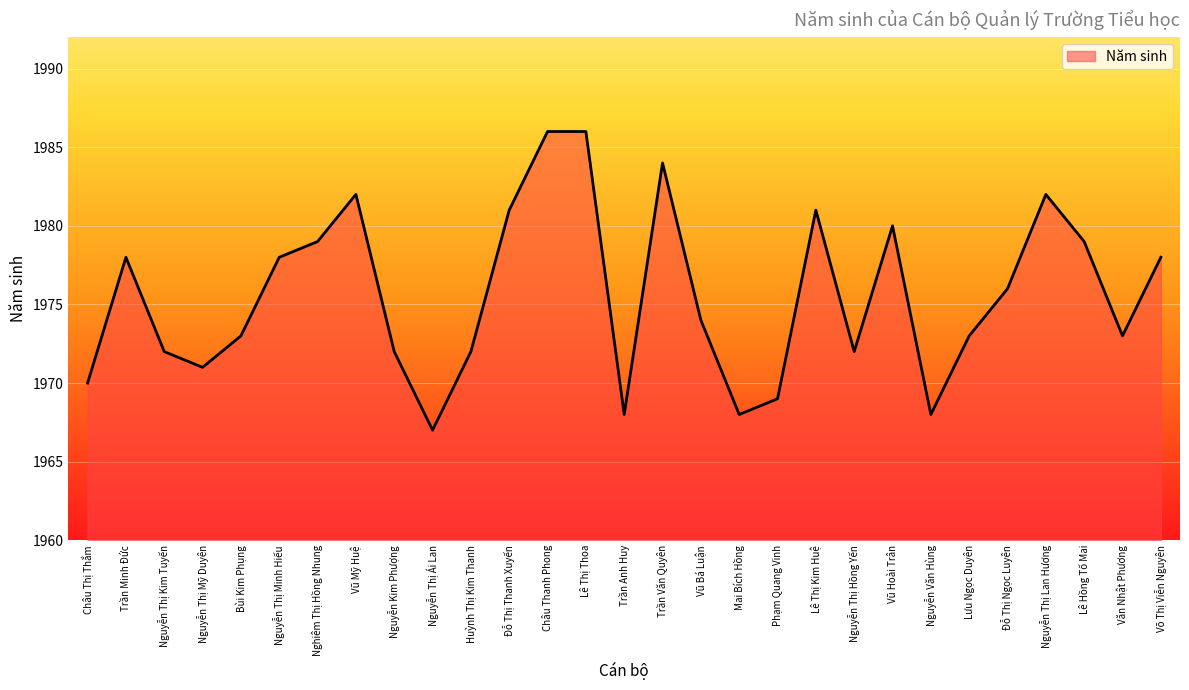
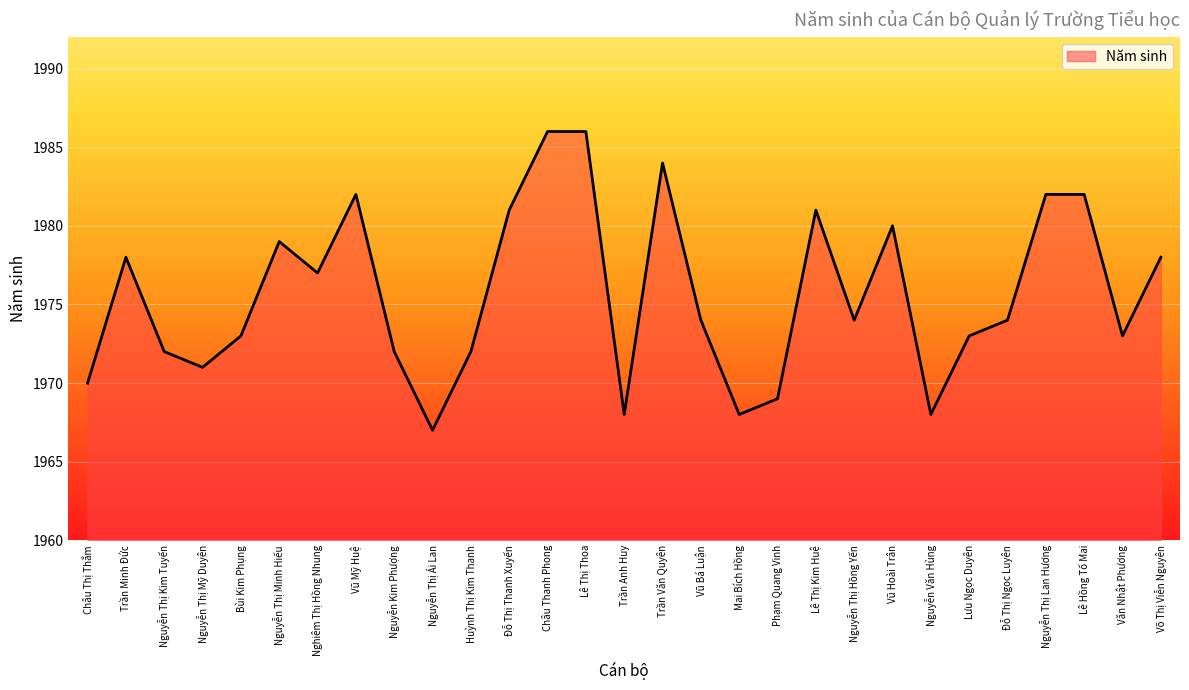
Nguyễn Thị Minh Hiếu: 1978 -> 1979
Nghiêm Thị Hồng Nhung: 1979 -> 1977
Nguyễn Thị Hồng Yến: 1972 -> 1974
Đỗ Thị Ngọc Luyên: 1976 -> 1974
Lê Hồng Tố Mai: 1979 -> 1982
